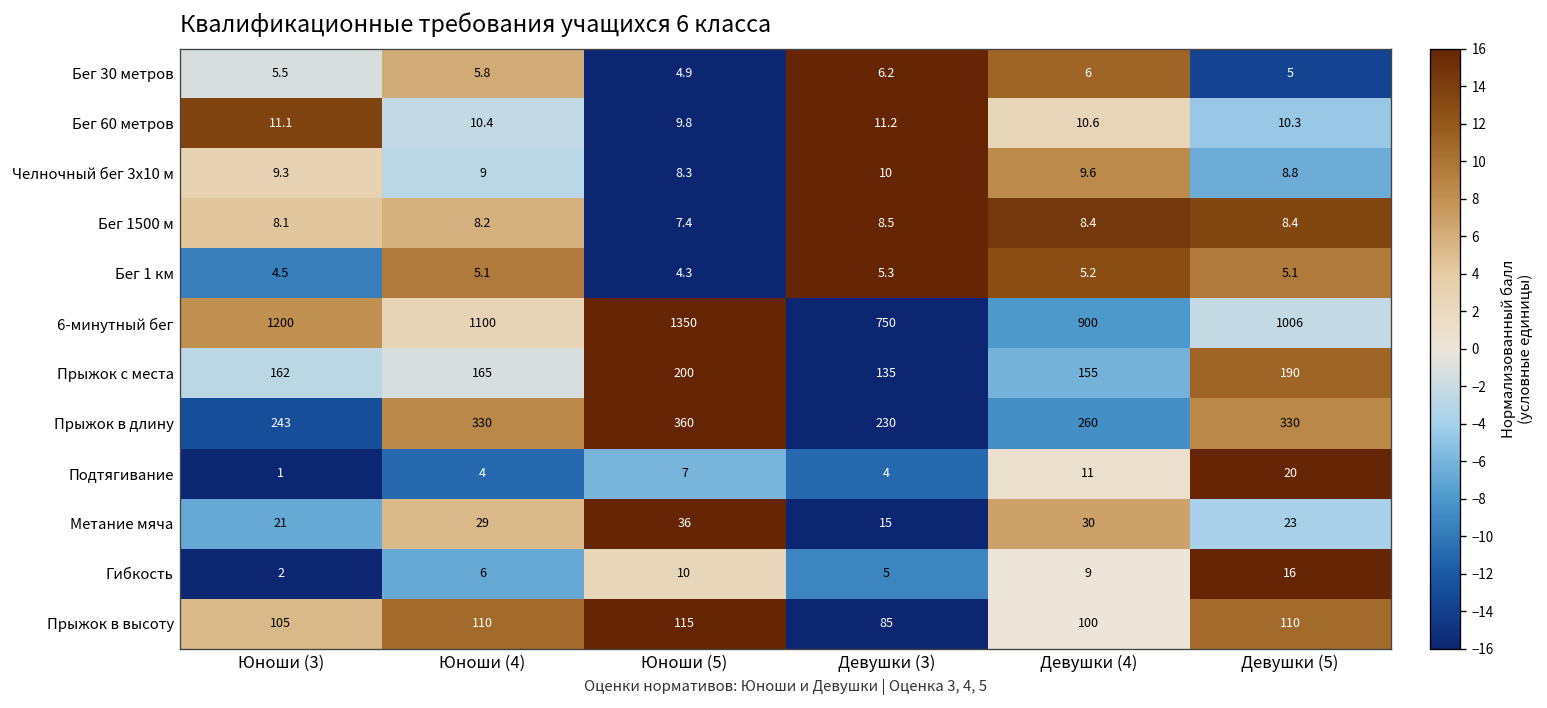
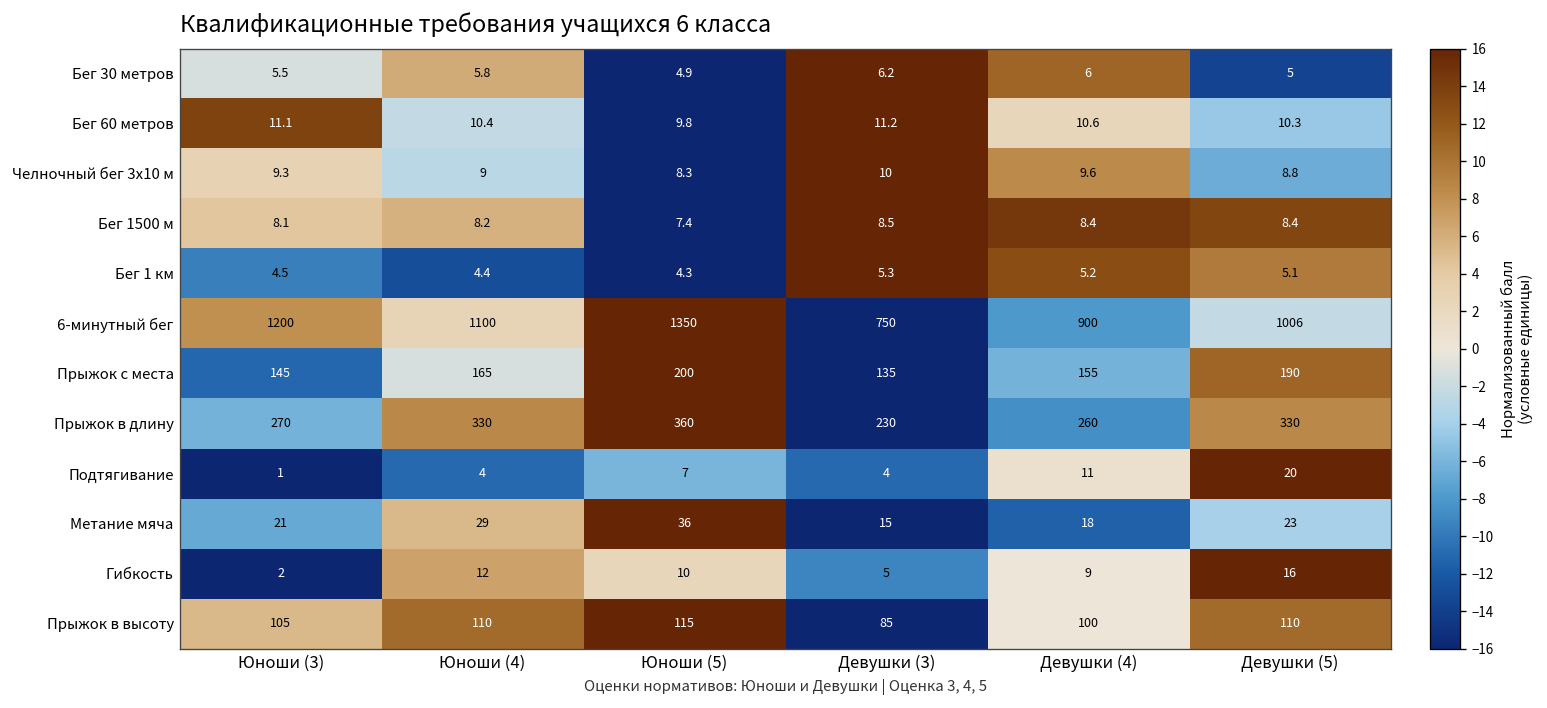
Бег 1 км, Юноши (4): 5.1 -> 4.4
Прыжок с места, Юноши (3): 162 -> 145
Прыжок в длину, Юноши (3): 243 -> 270
Метание мяча, Девушки (4): 30 -> 18
Гибкость, Юноши (4): 6 -> 12
